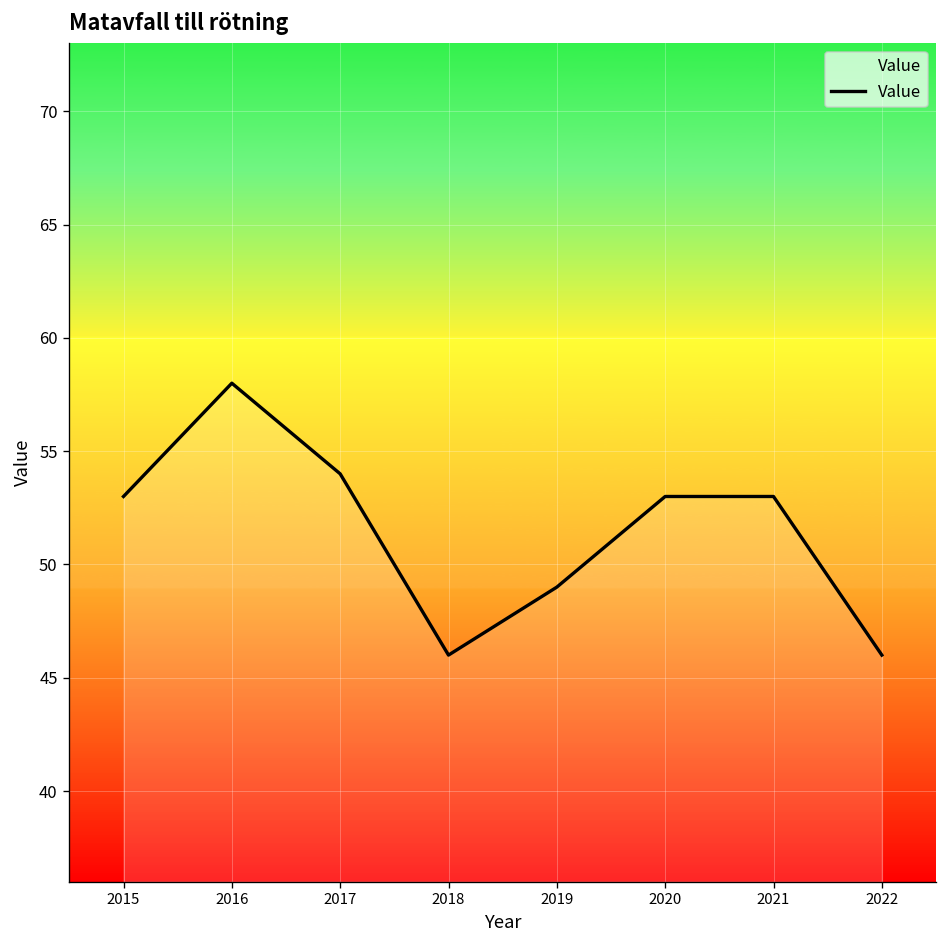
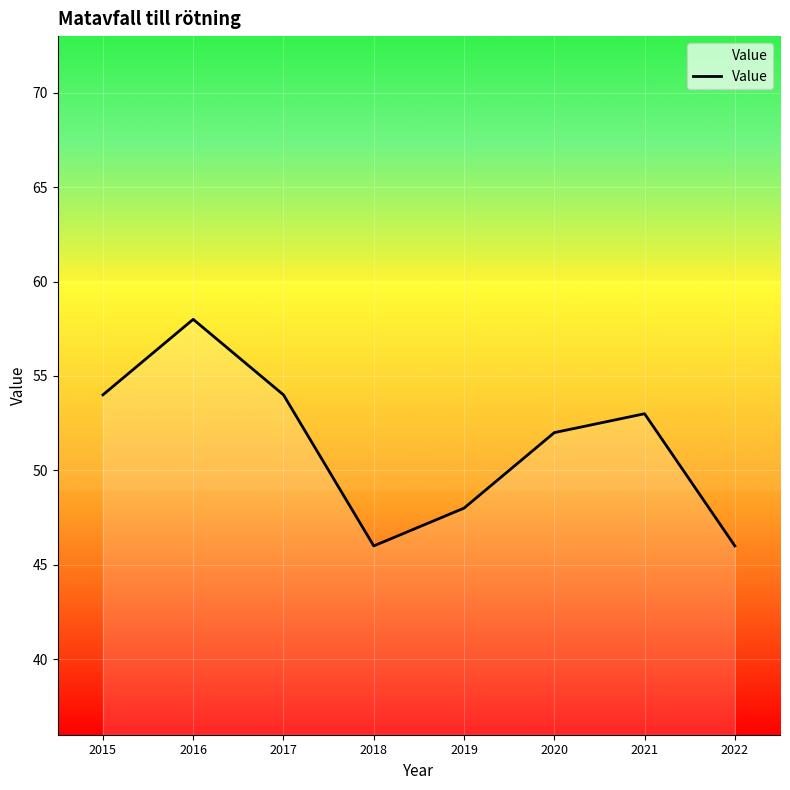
2015: 53 -> 54
2019: 49 -> 48
2020: 53 -> 52
